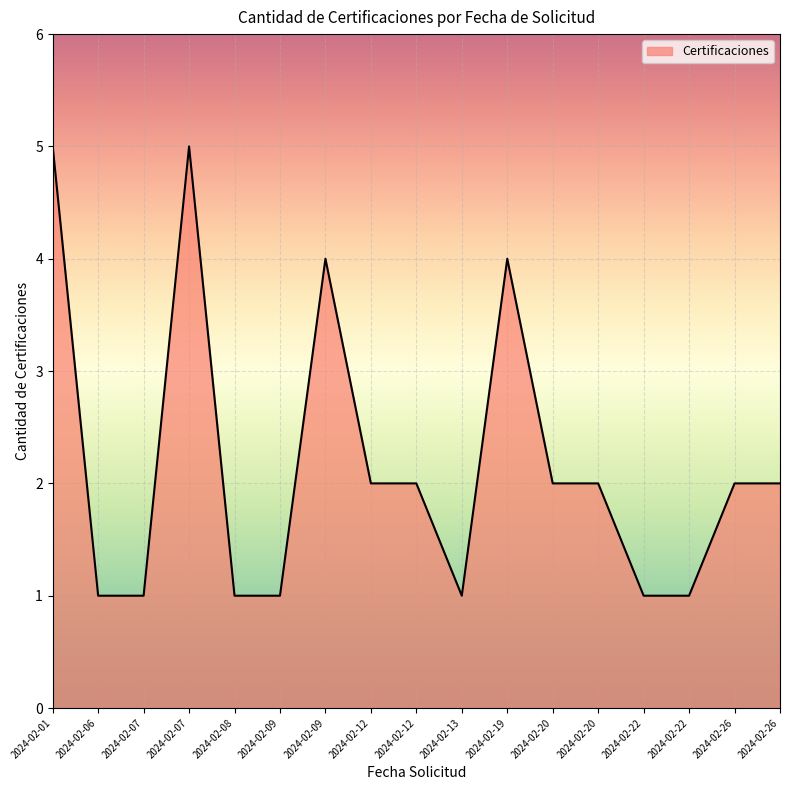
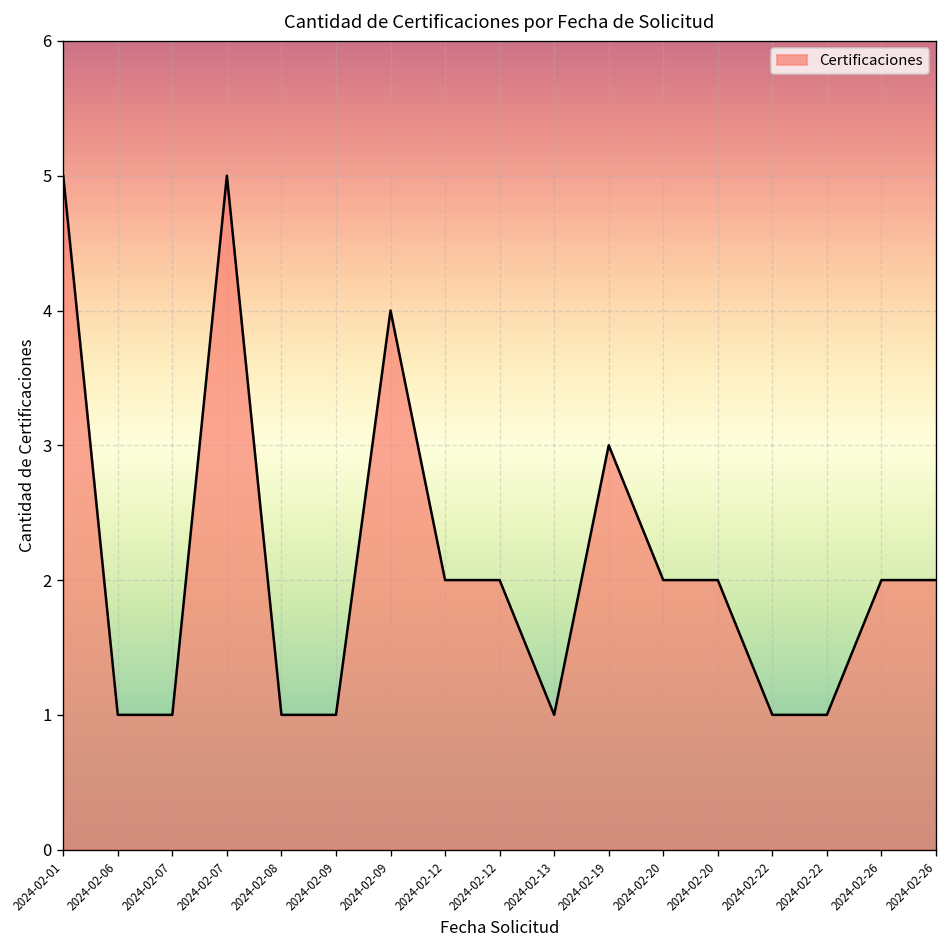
2024-02-19: 4 -> 3
